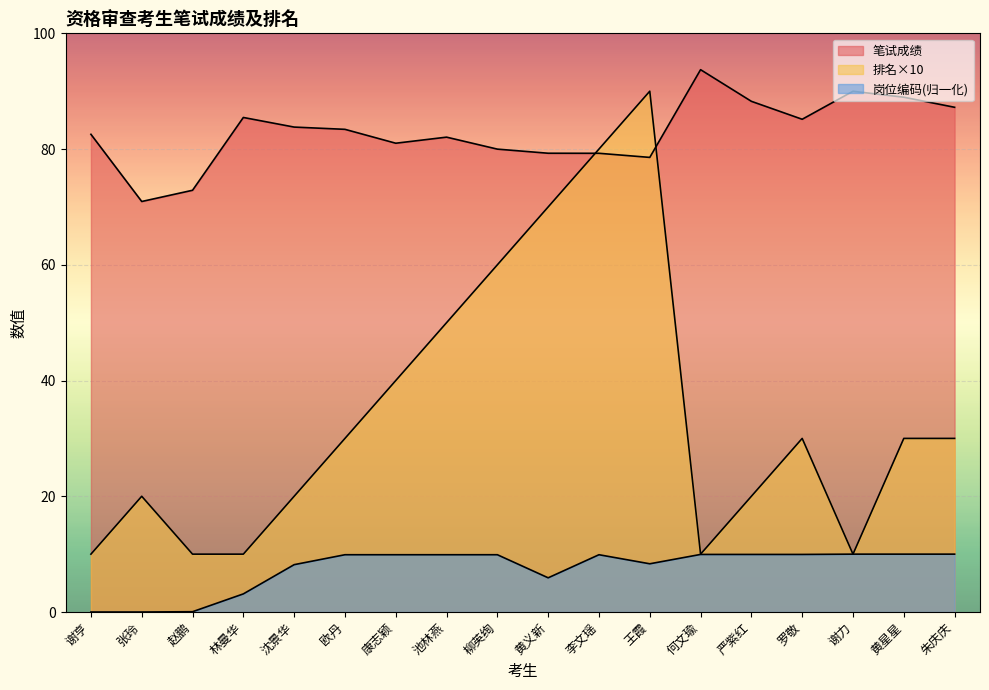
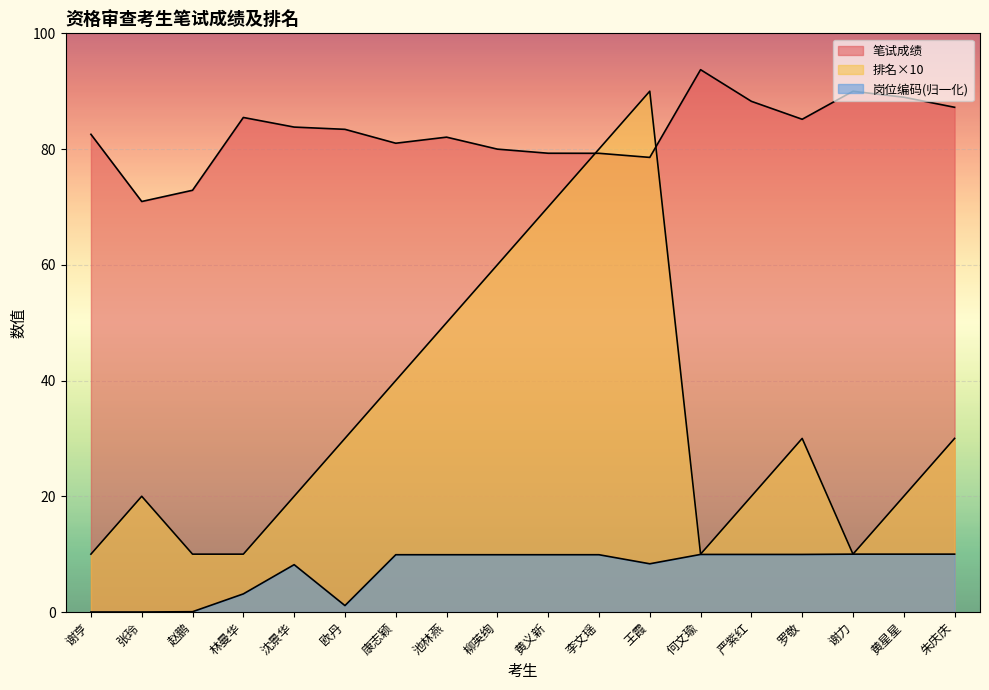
岗位编码(归一化), 欧丹: 10 -> 1
岗位编码(归一化), 黄义新: 6 -> 10
排名×10, 黄星星: 30 -> 20
